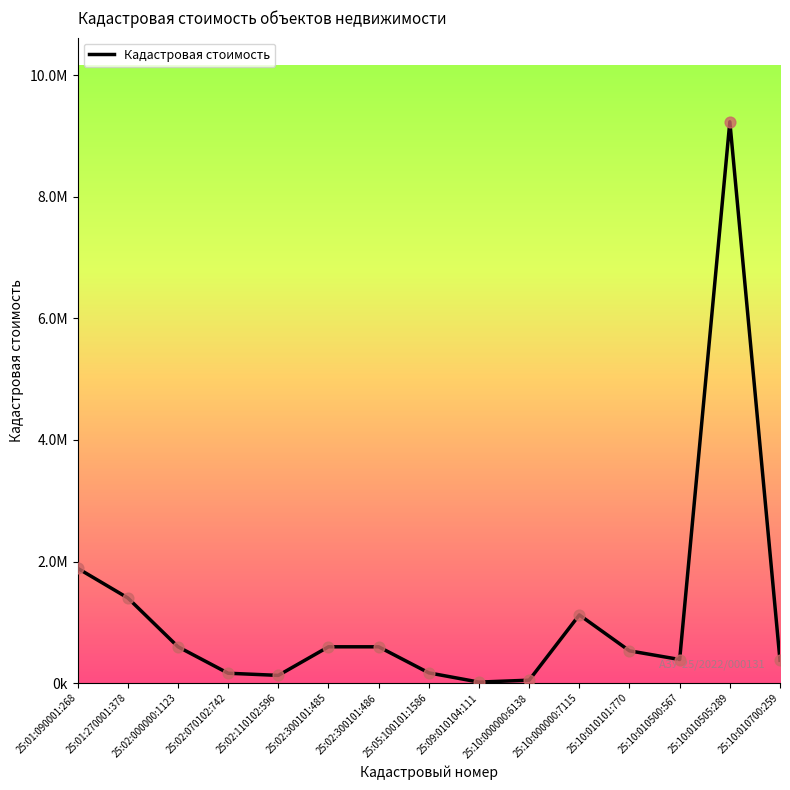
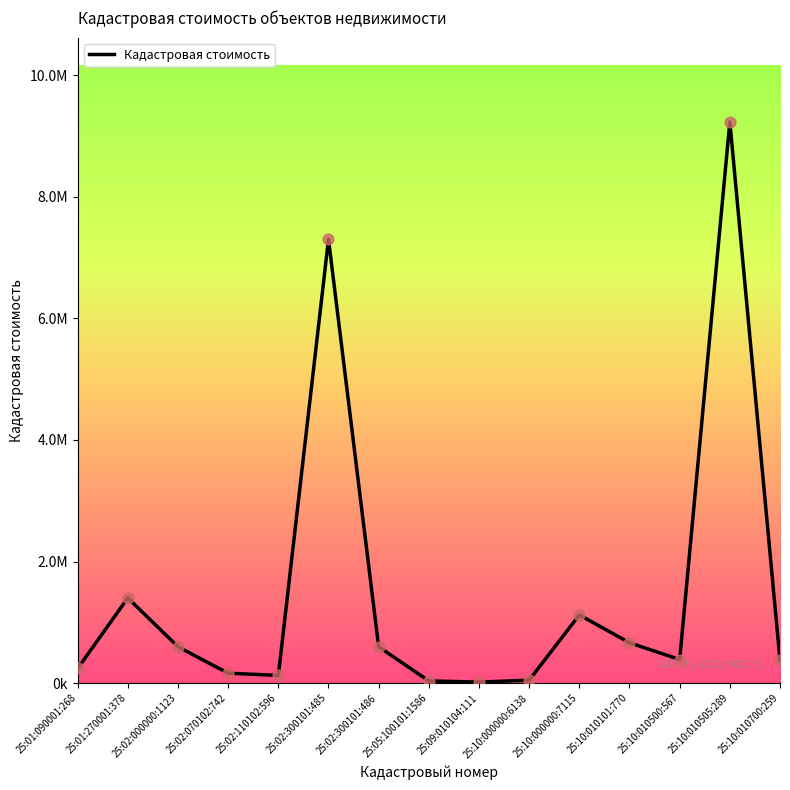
25:01:090001:268: 1900000 -> 200000
25:02:300101:485: 600000 -> 7300000
25:05:100101:1586: 200000 -> 0
25:10:010101:770: 500000 -> 700000
